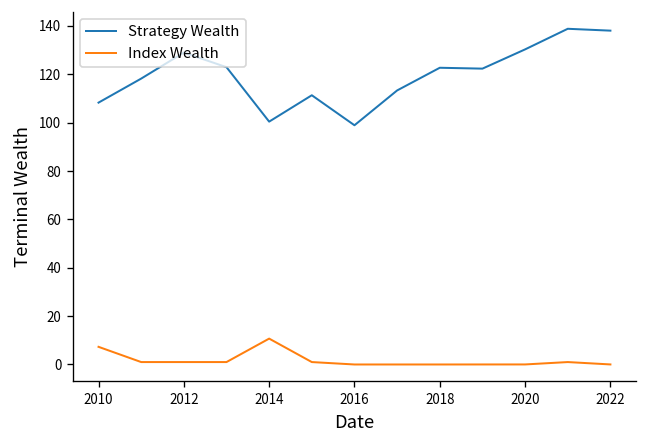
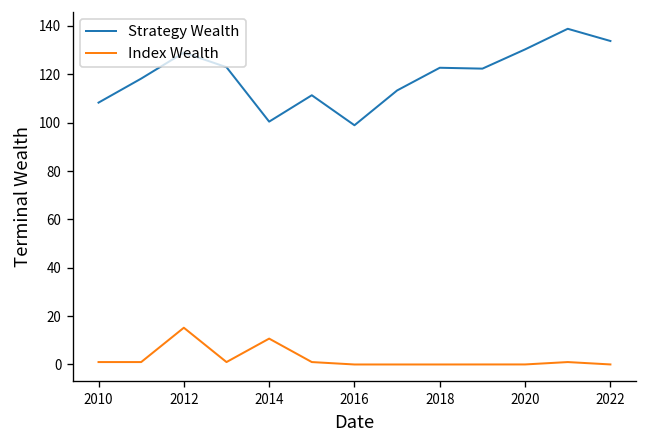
Index Wealth, 2010: 7 -> 1
Index Wealth, 2012: 1 -> 15
Strategy Wealth, 2022: 138 -> 134
